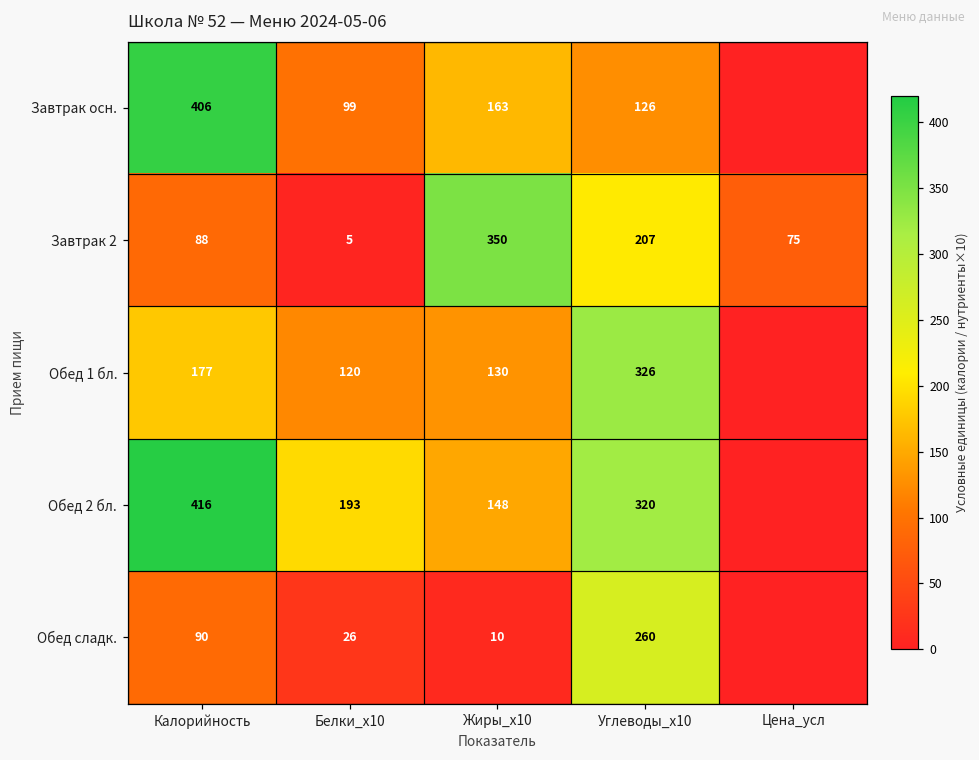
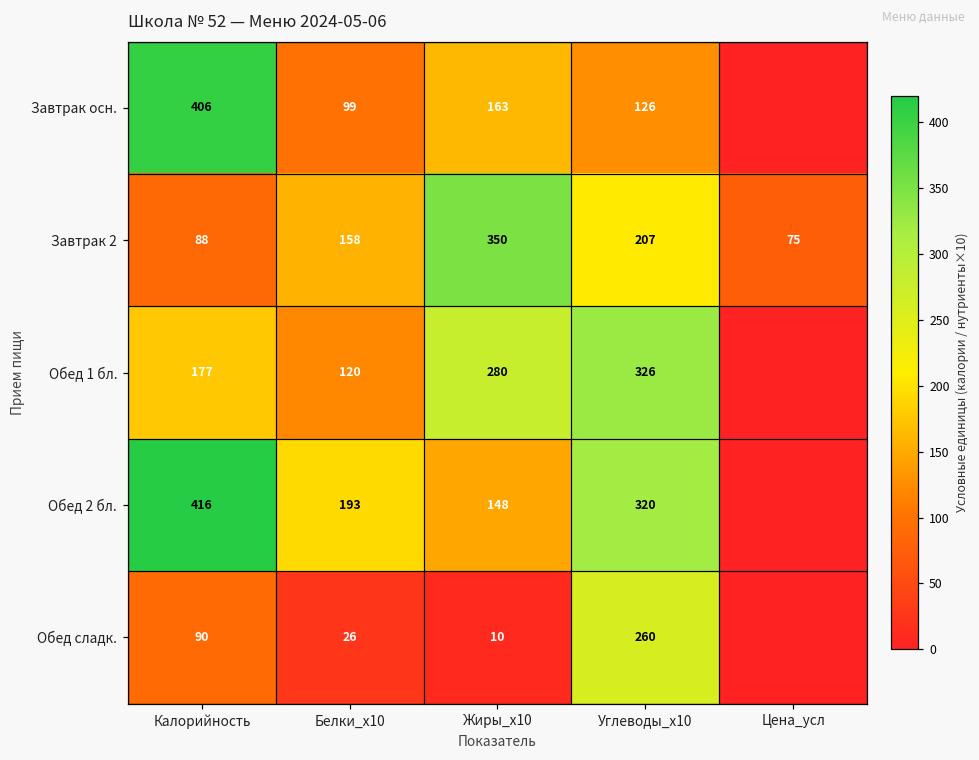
Завтрак 2, Белки_x10: 5 -> 158
Обед 1 бл., Жиры_x10: 130 -> 280
